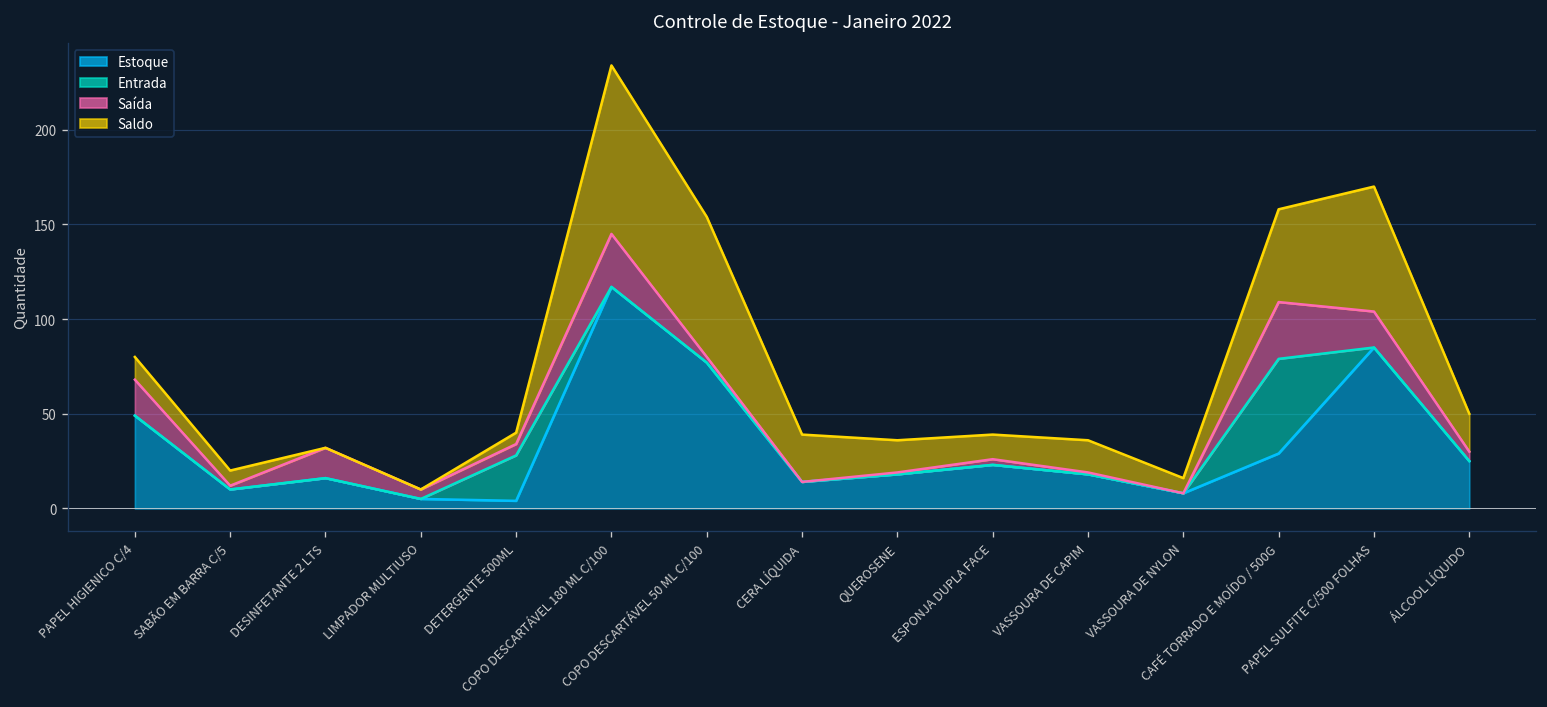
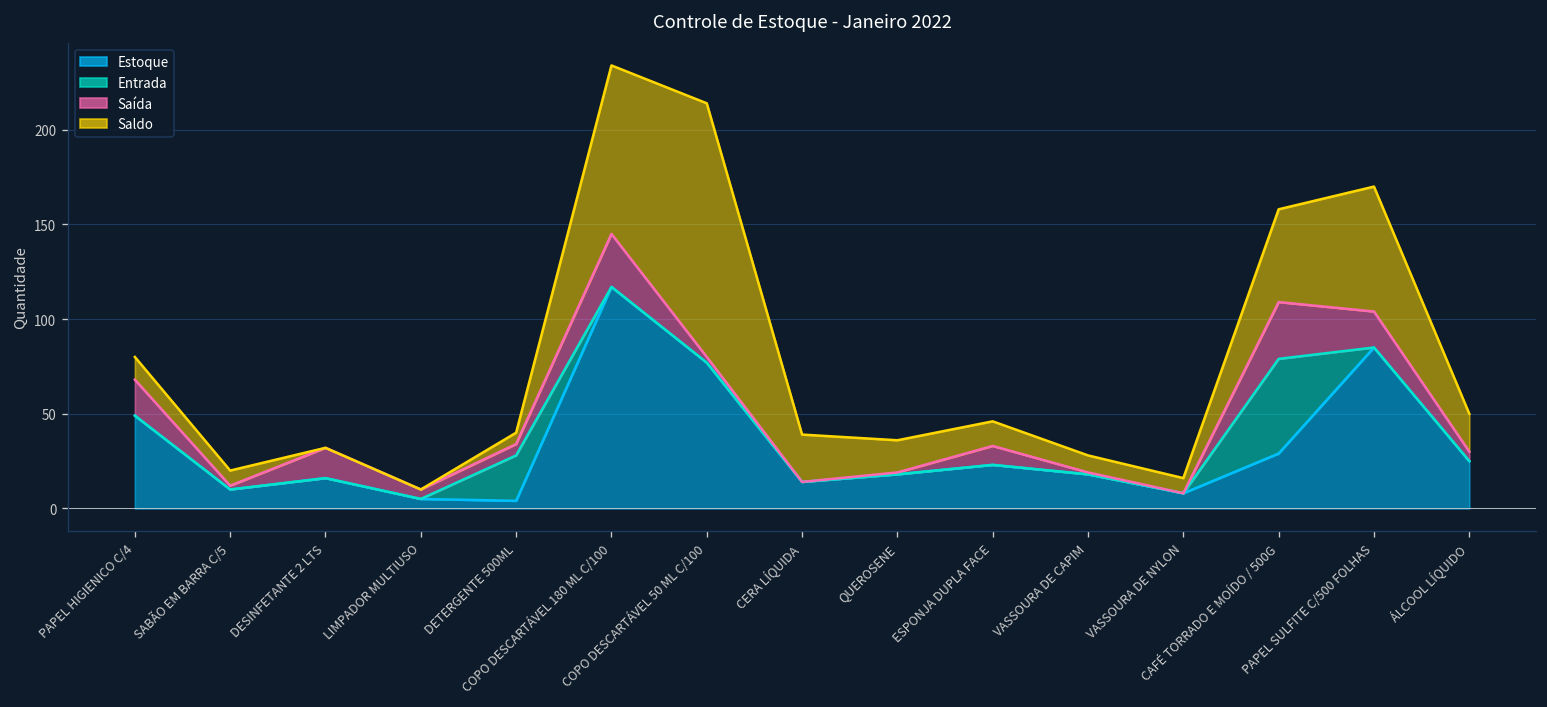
Saldo, COPO DESCARTÁVEL 50 ML C/100: 74 -> 134
Saída, ESPONJA DUPLA FACE: 3 -> 10
Saldo, VASSOURA DE CAPIM: 17 -> 9
